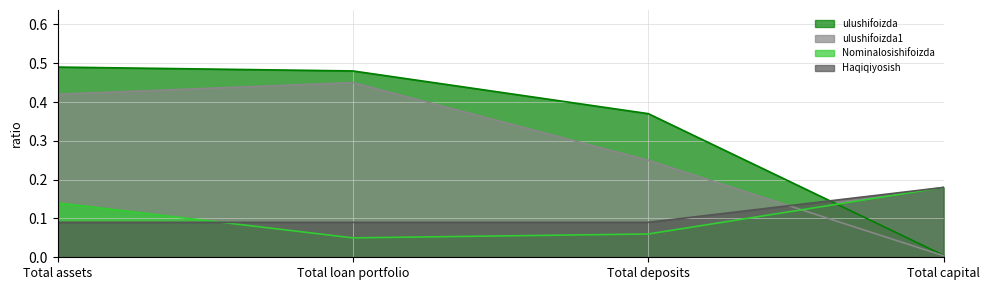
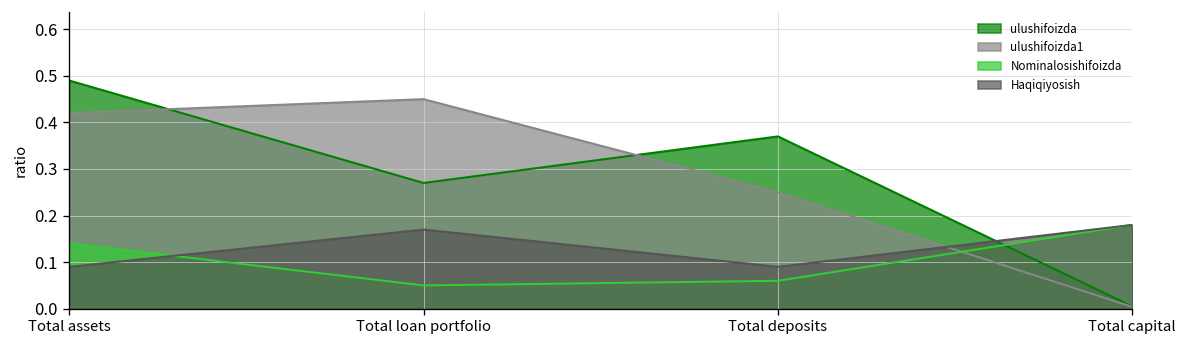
ulushifoizda, Total loan portfolio: 0.48 -> 0.27
Haqiqiyosish, Total loan portfolio: 0.09 -> 0.17
